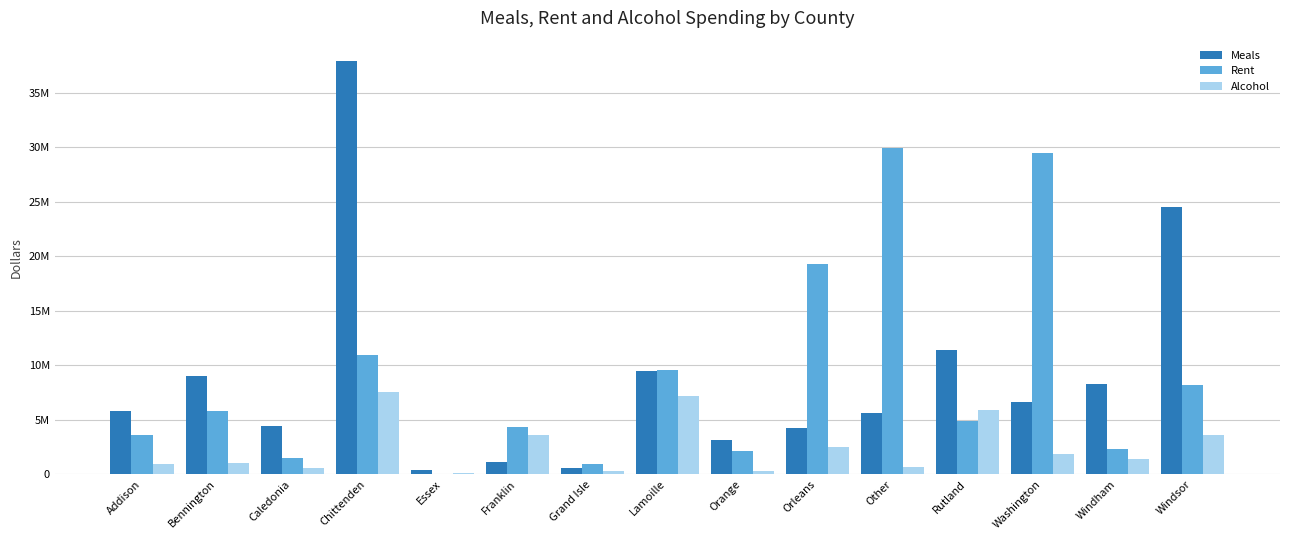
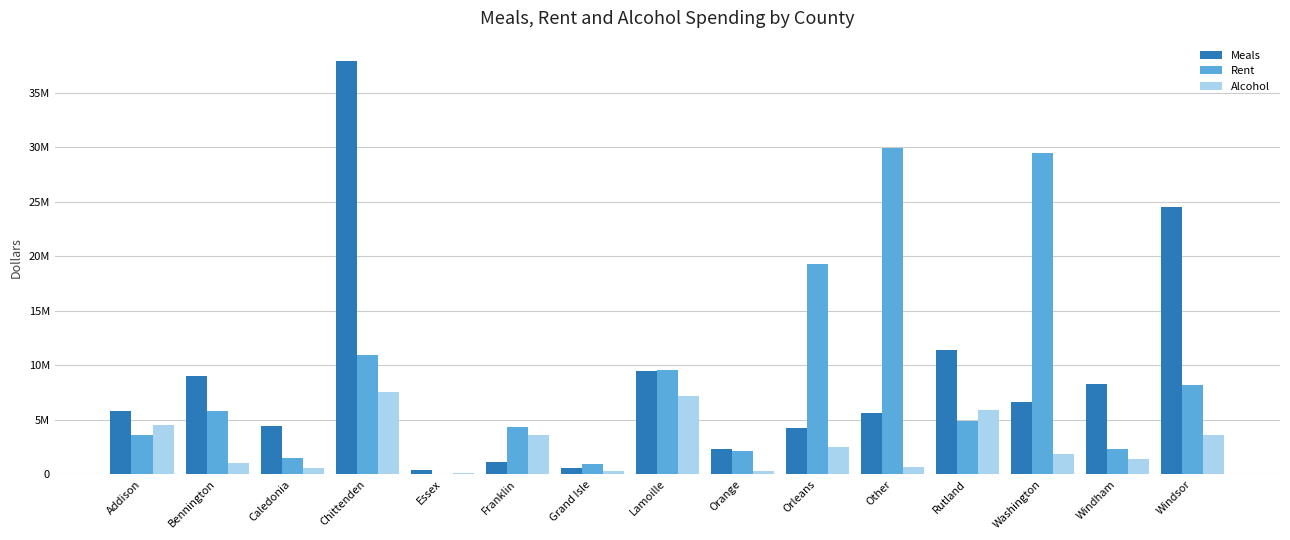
Alcohol, Addison: 1000000 -> 4500000
Meals, Orange: 3100000 -> 2300000
